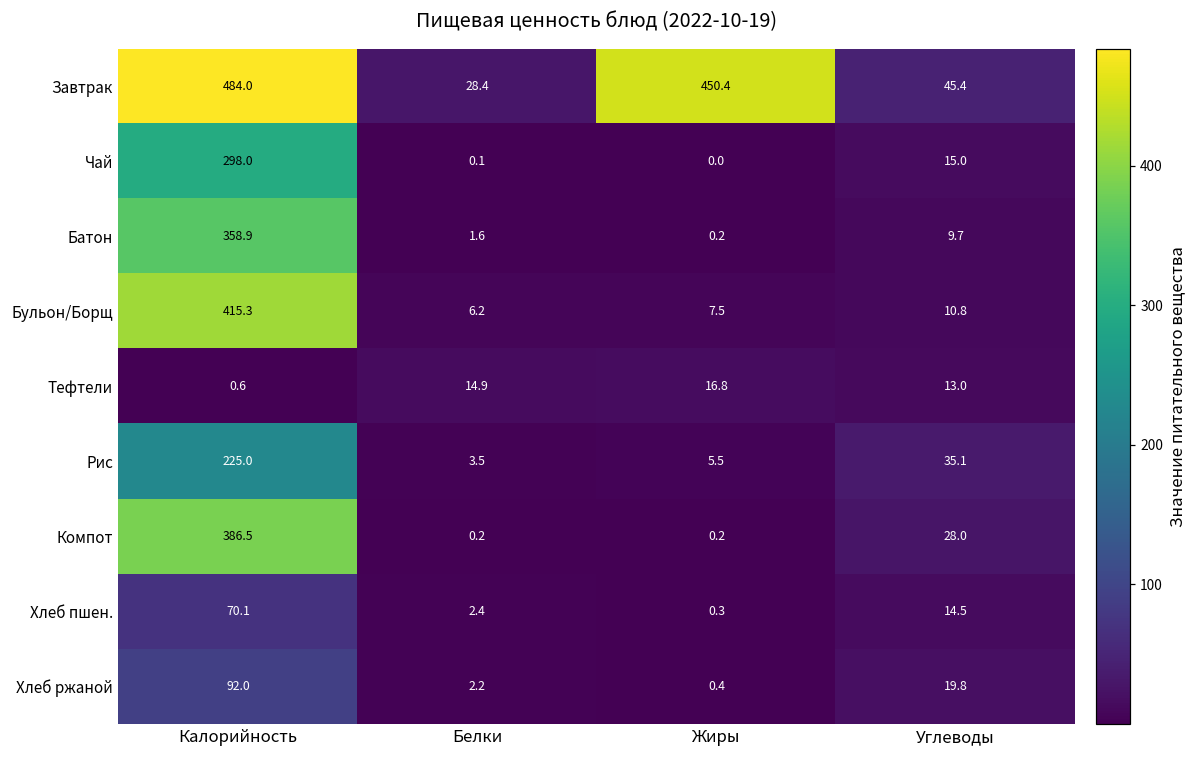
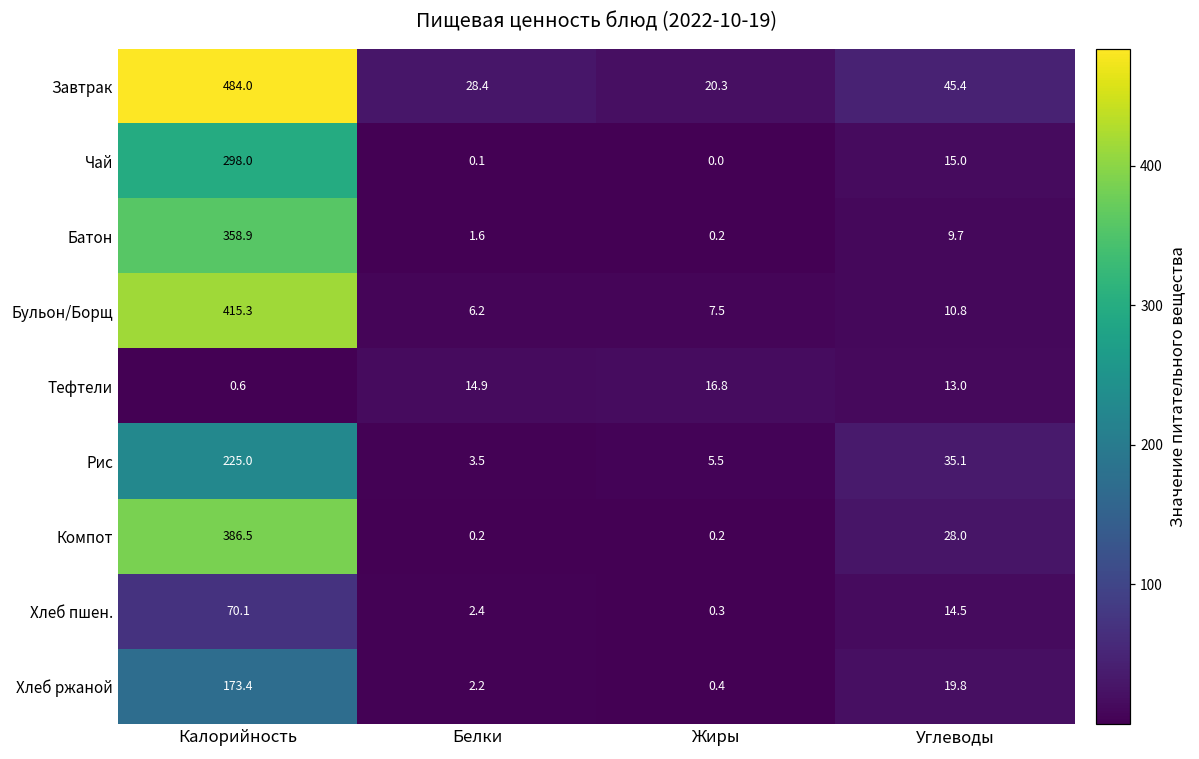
Завтрак, Жиры: 450.4 -> 20.3
Хлеб ржаной, Калорийность: 92.0 -> 173.4
